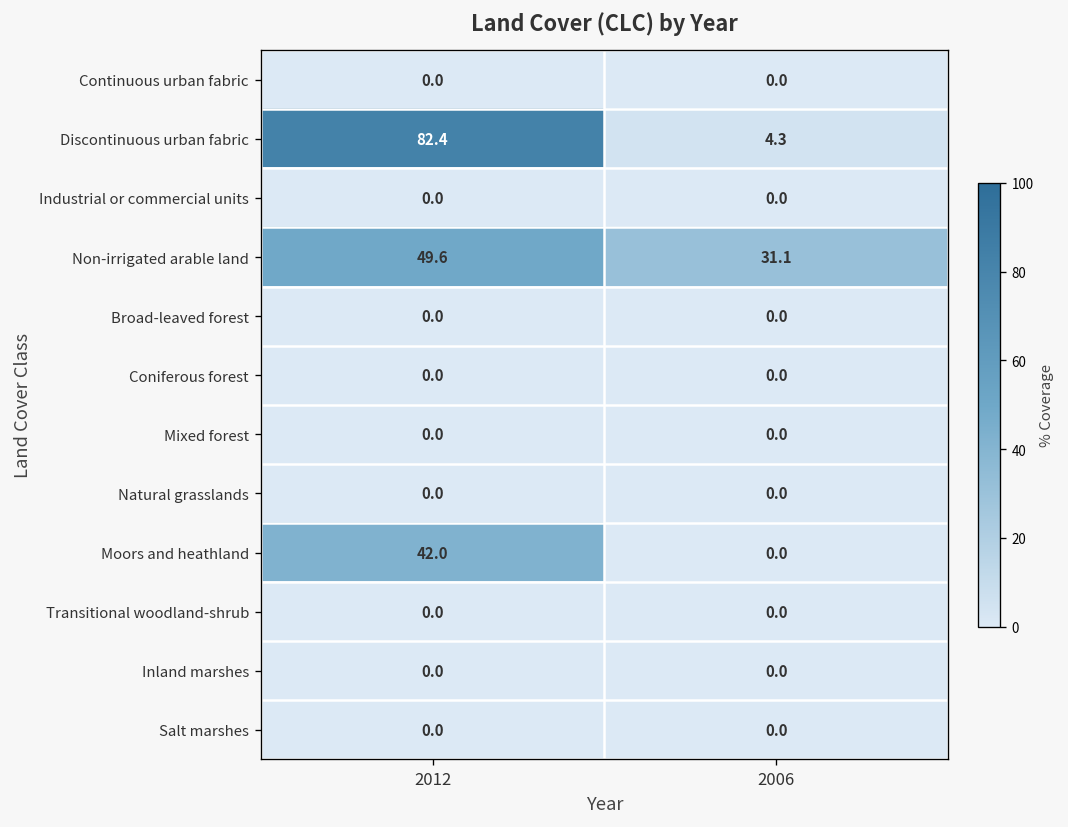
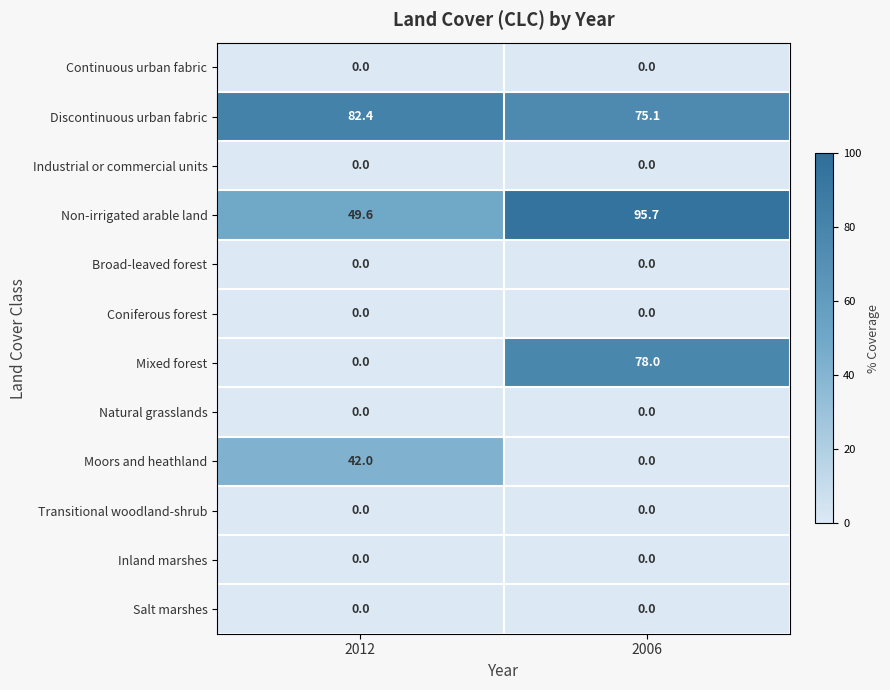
Discontinuous urban fabric, 2006: 4.3 -> 75.1
Non-irrigated arable land, 2006: 31.1 -> 95.7
Mixed forest, 2006: 0.0 -> 78.0
